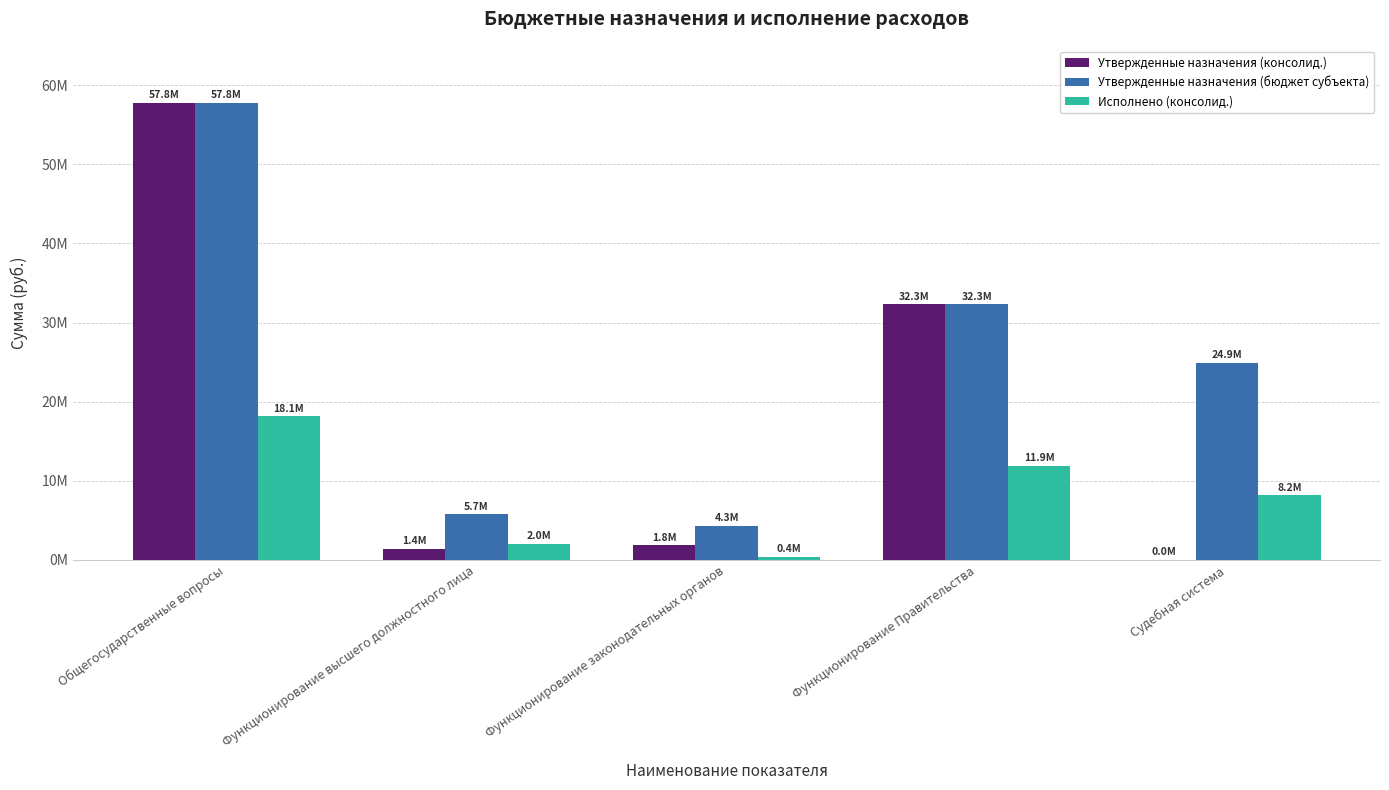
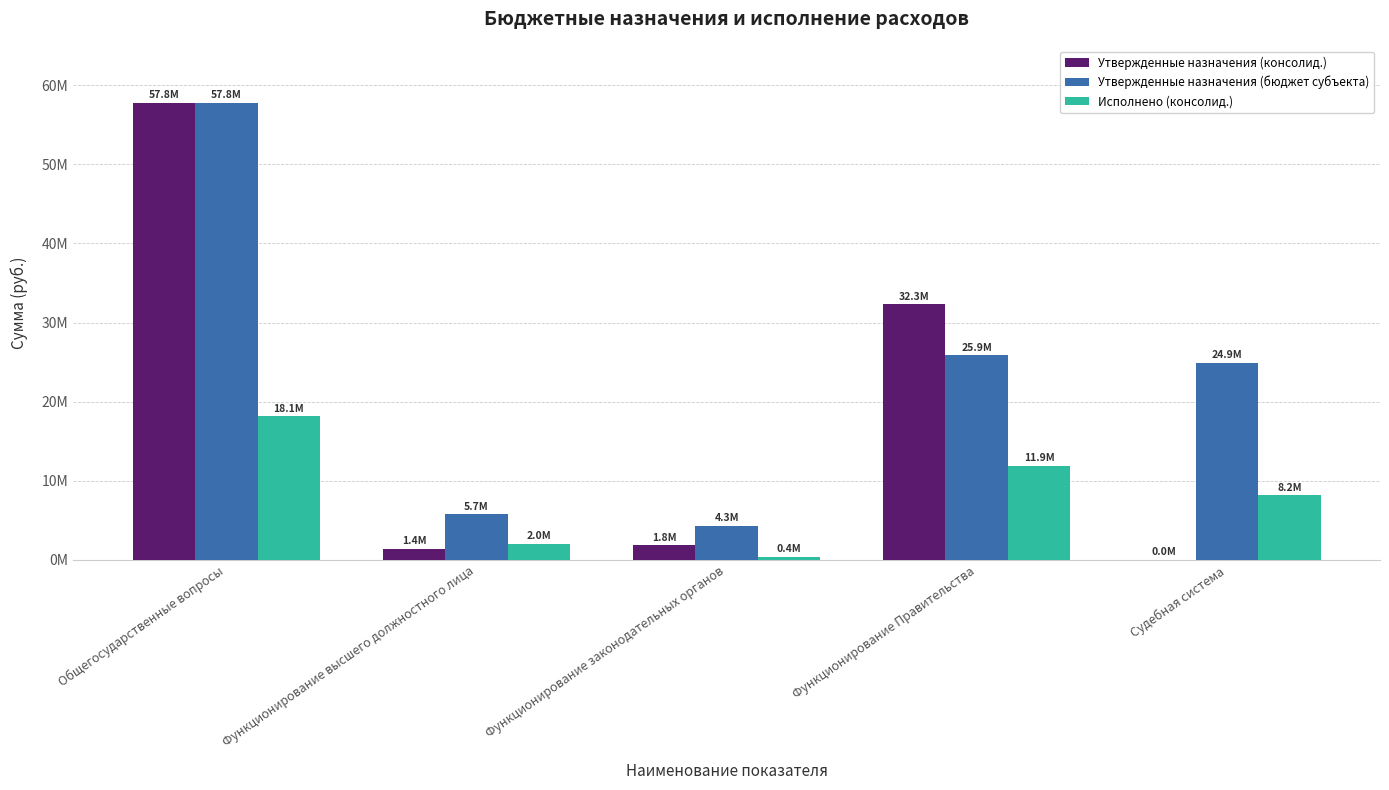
Утвержденные назначения (бюджет субъекта), Функционирование Правительства: 32.3M -> 25.9M
